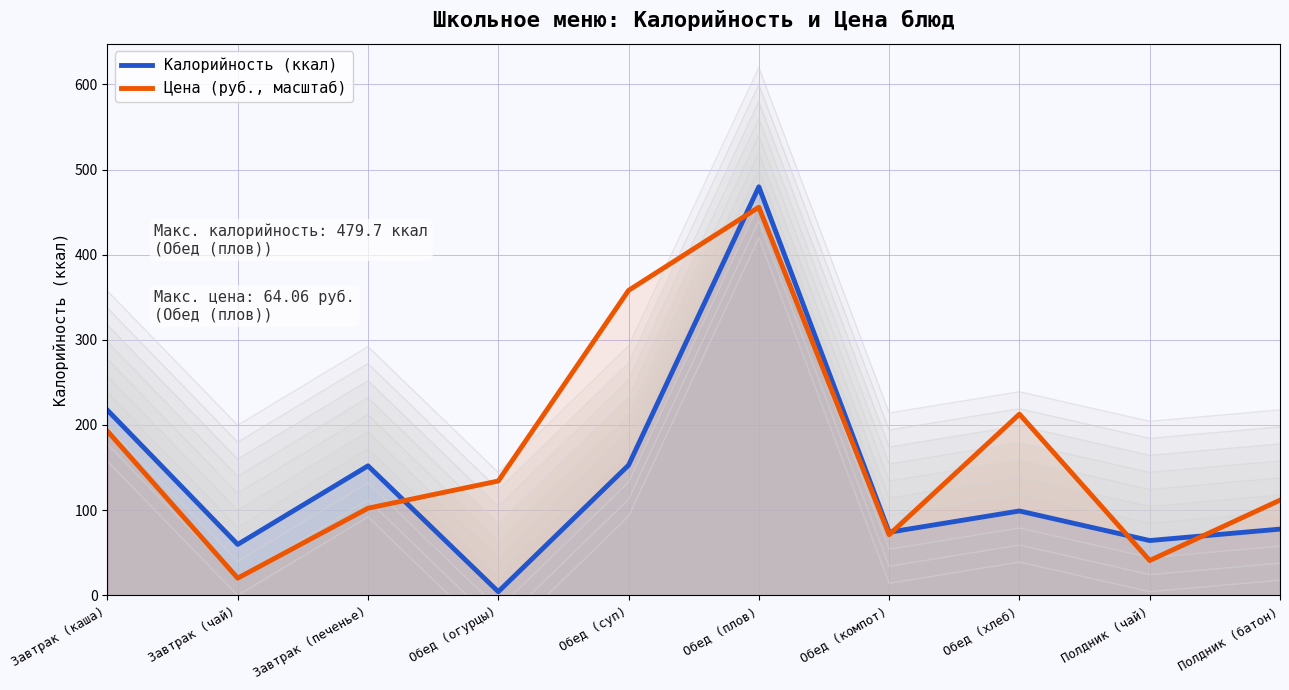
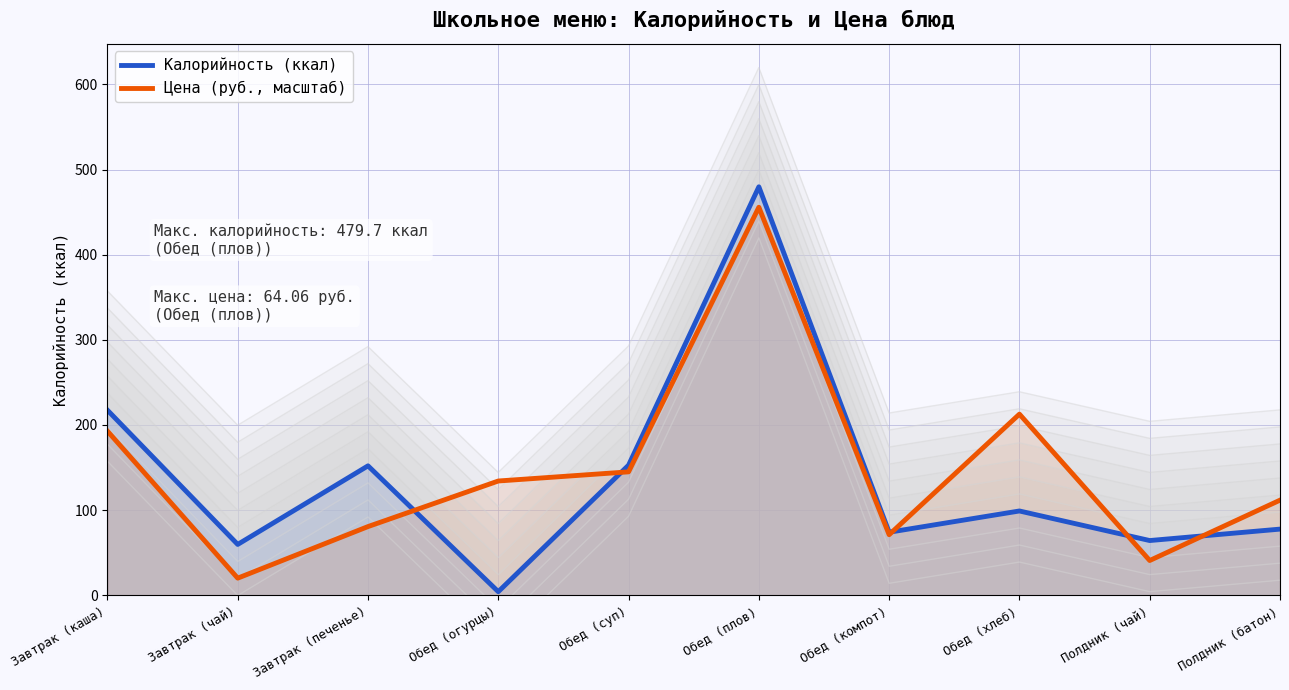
Цена (руб., масштаб), Завтрак (печенье): 100 -> 80
Цена (руб., масштаб), Обед (суп): 360 -> 140
